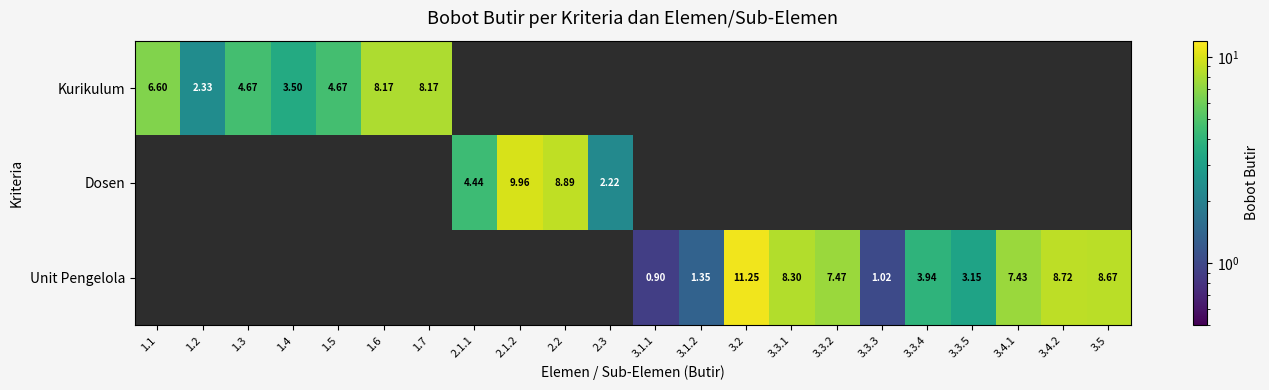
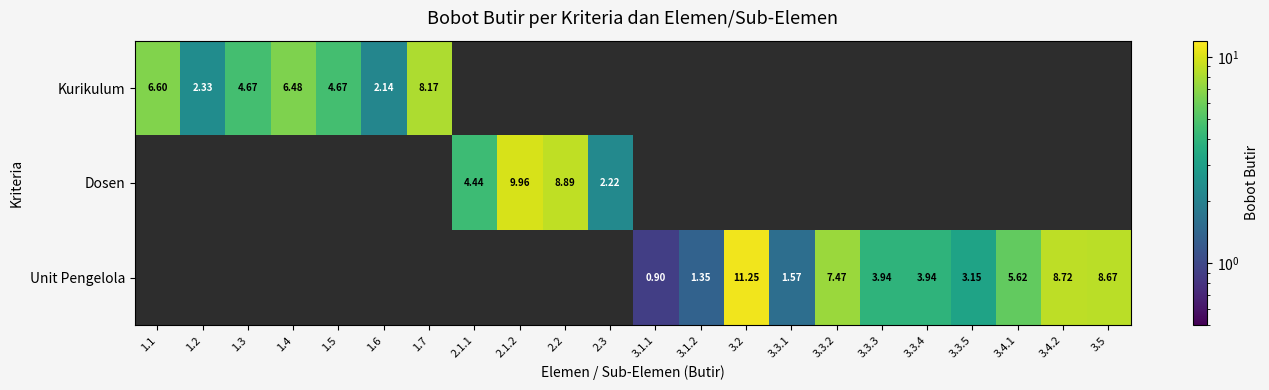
Kurikulum, 1.4: 3.50 -> 6.48
Kurikulum, 1.6: 8.17 -> 2.14
Unit Pengelola, 3.3.1: 8.30 -> 1.57
Unit Pengelola, 3.3.3: 1.02 -> 3.94
Unit Pengelola, 3.4.1: 7.43 -> 5.62
